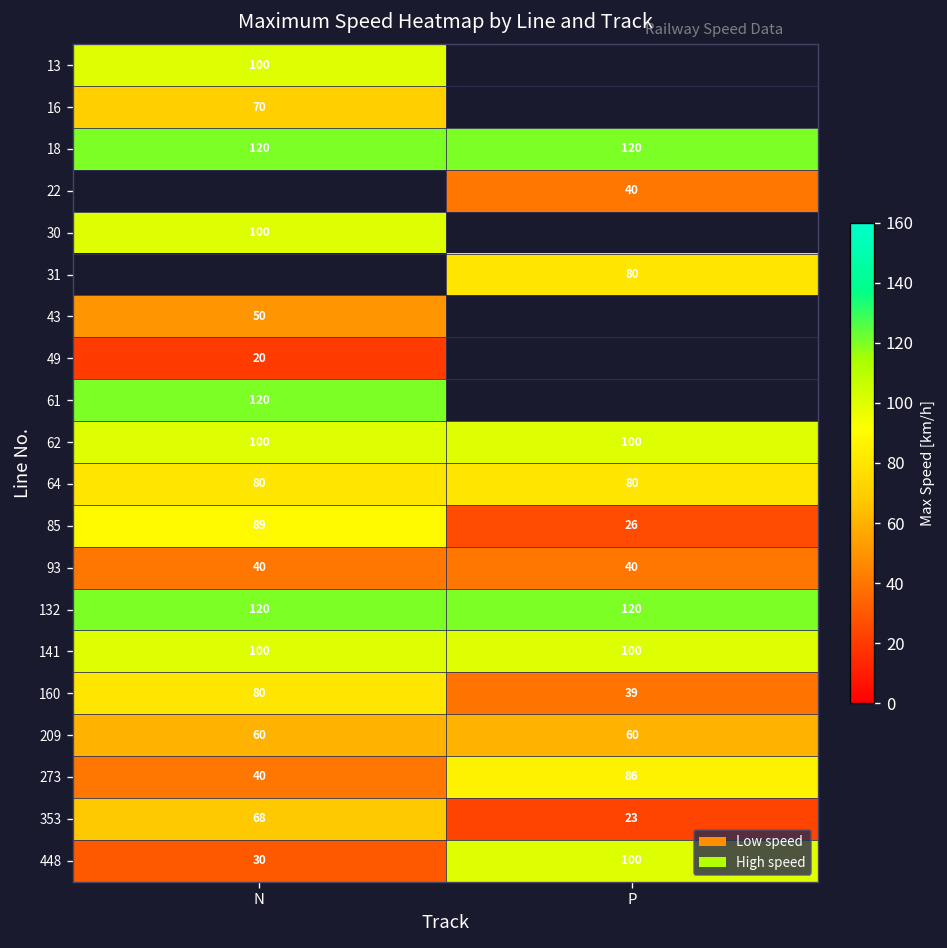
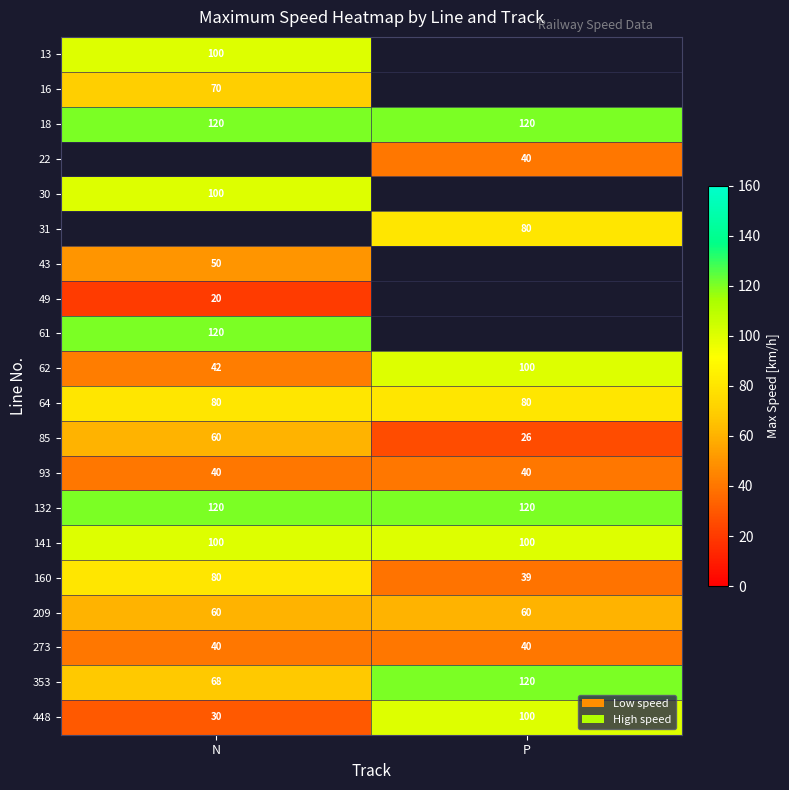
62, N: 100 -> 42
85, N: 89 -> 60
273, P: 86 -> 40
353, P: 23 -> 120
